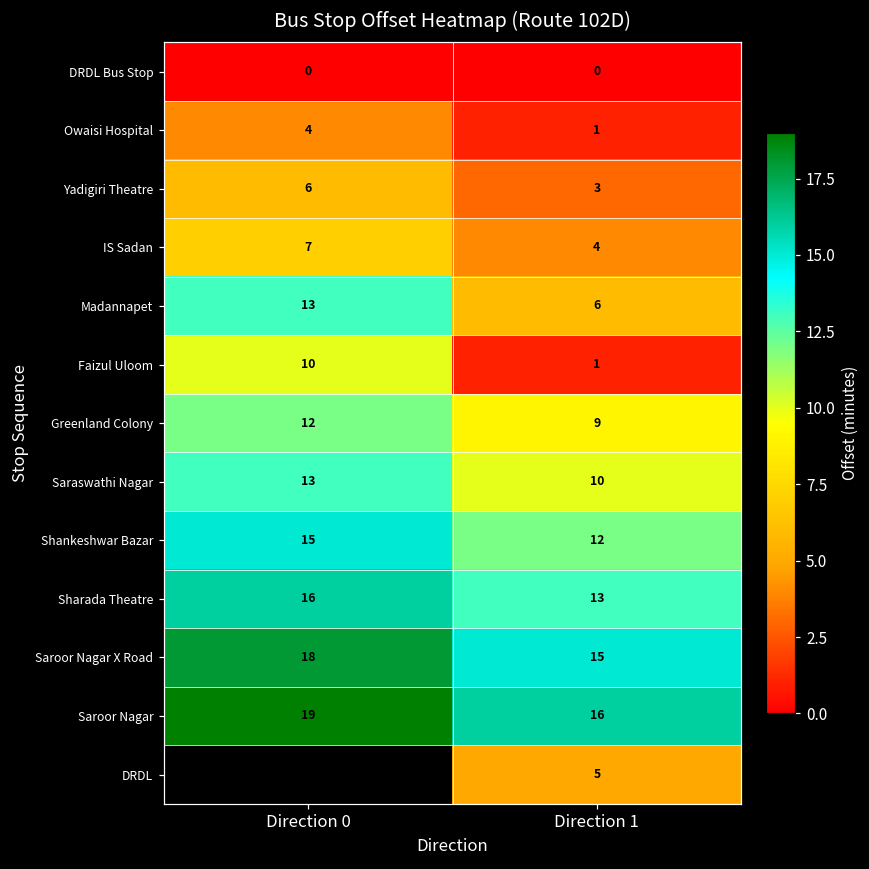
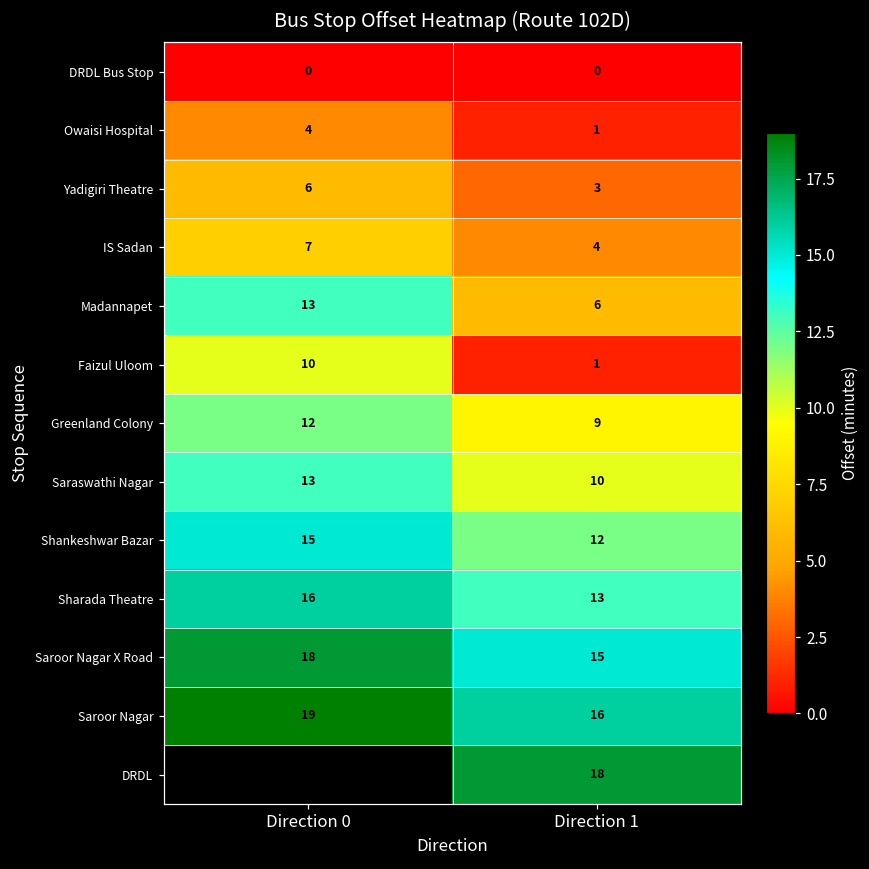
DRDL, Direction 1: 5 -> 18
